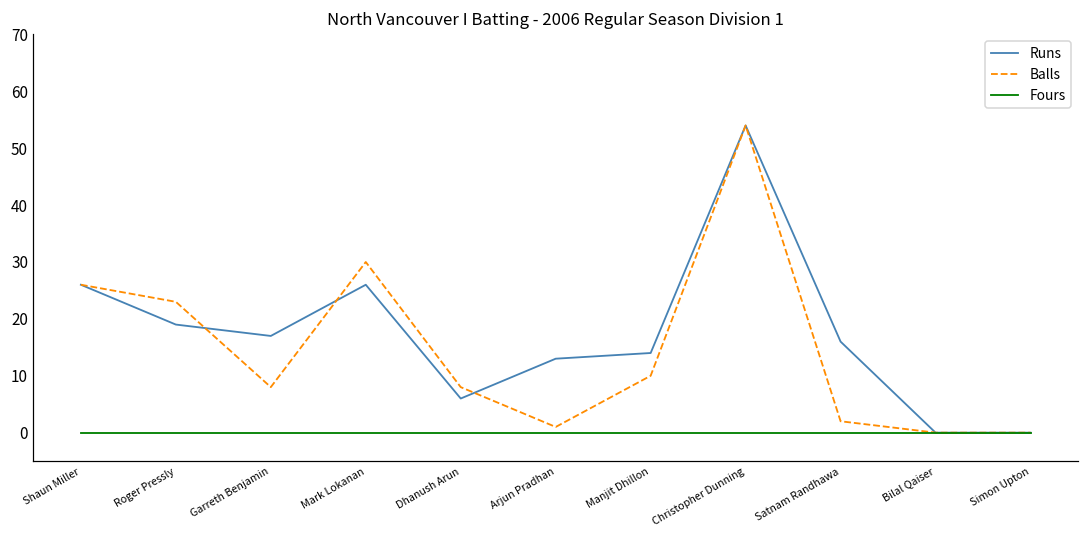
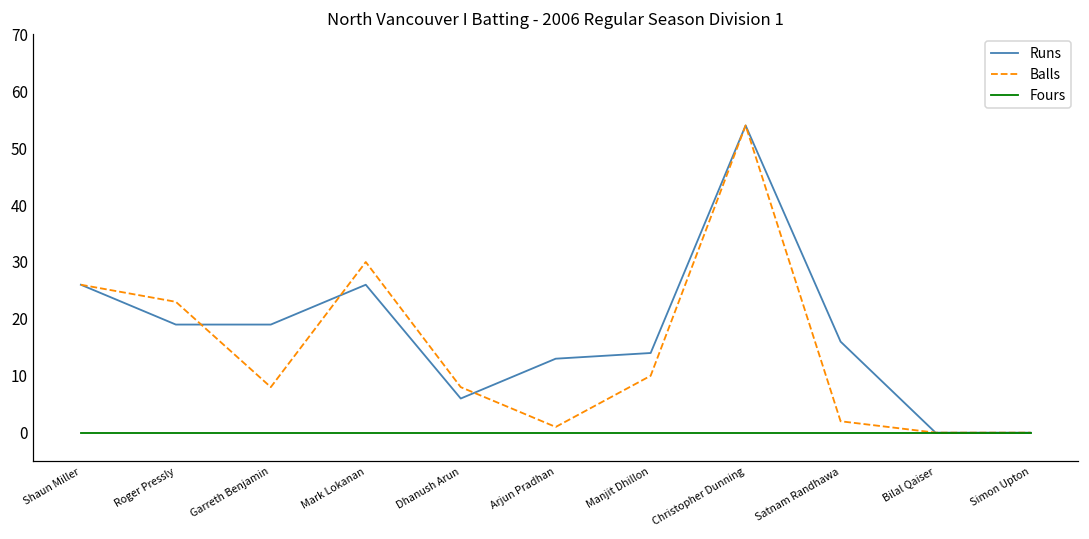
Runs, Garreth Benjamin: 17 -> 19
